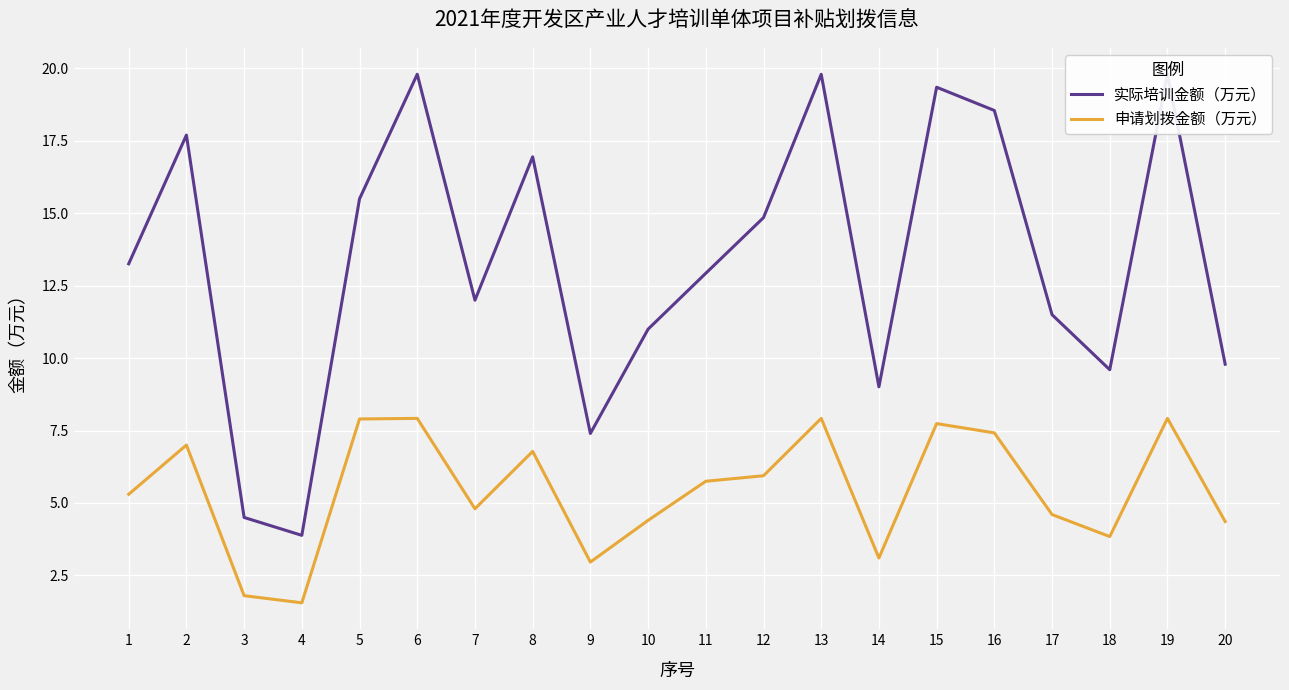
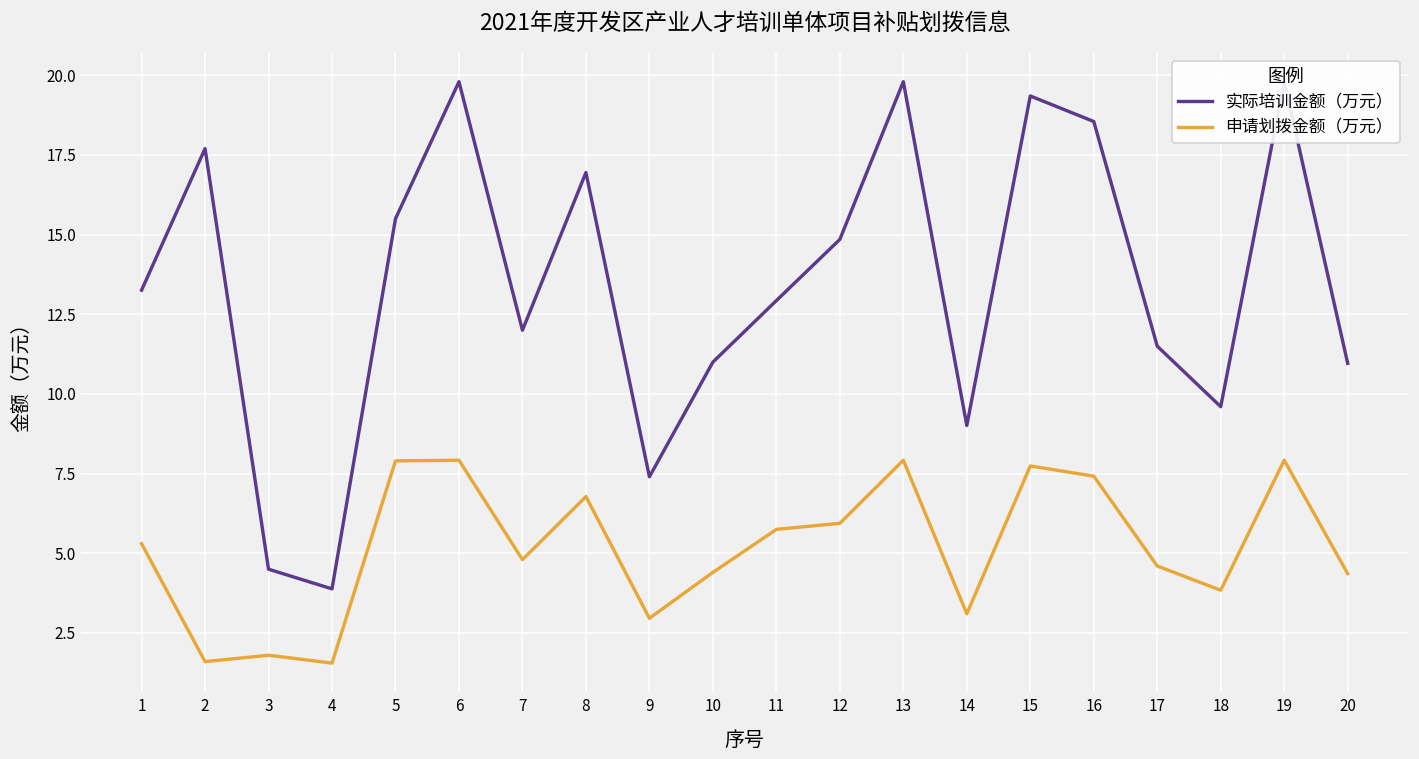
申请划拨金额（万元）, 2: 7.0 -> 1.6
实际培训金额（万元）, 20: 9.8 -> 11.0
